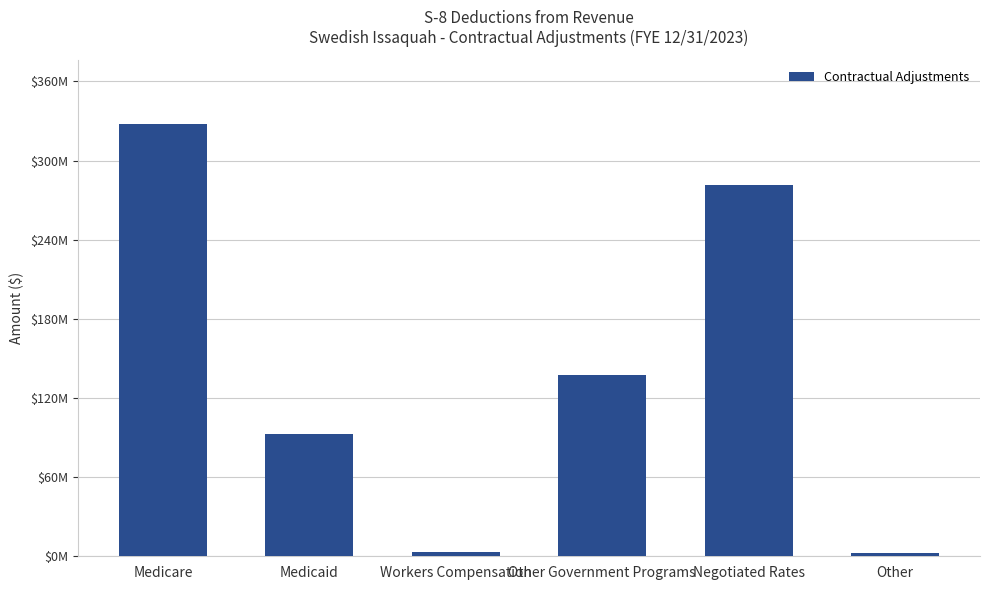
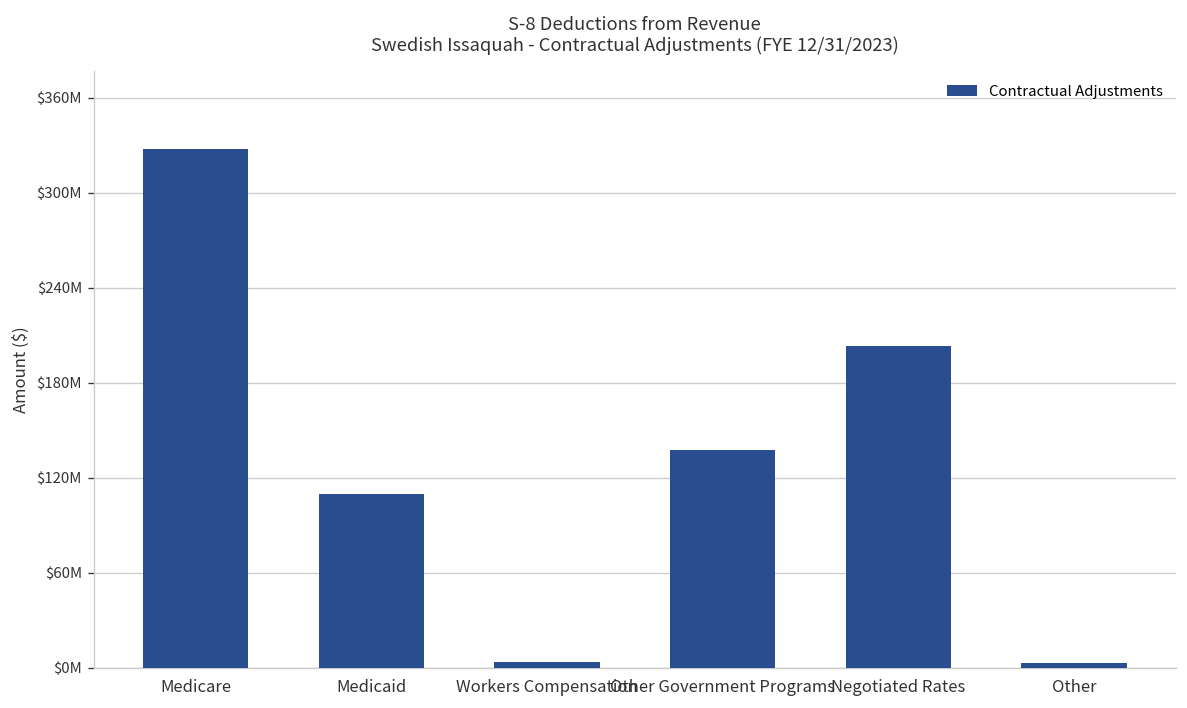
Medicaid: $93000000 -> $110000000
Negotiated Rates: $282000000 -> $203000000
